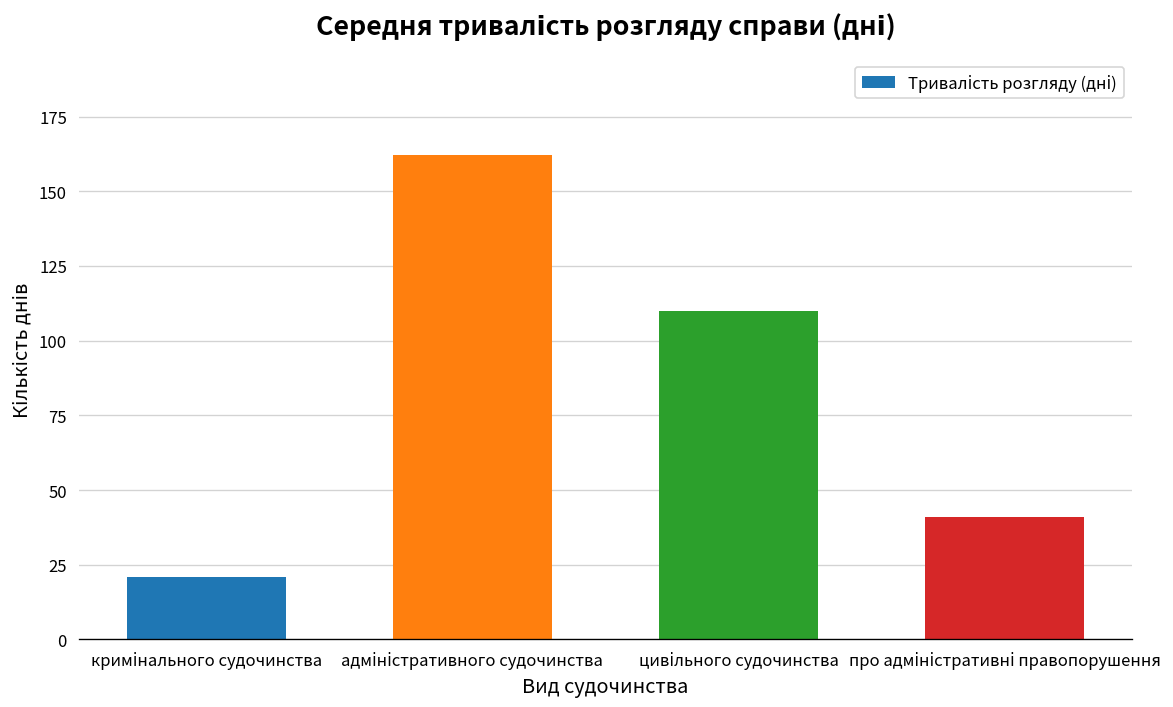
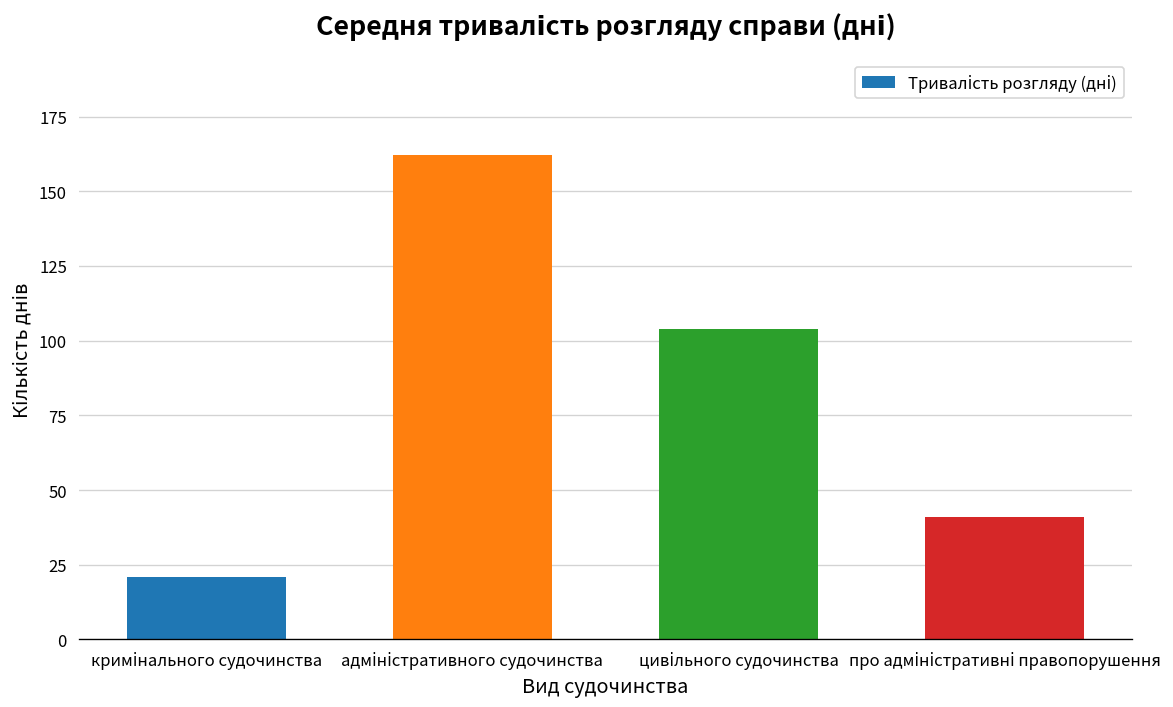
цивільного судочинства: 110 -> 104
